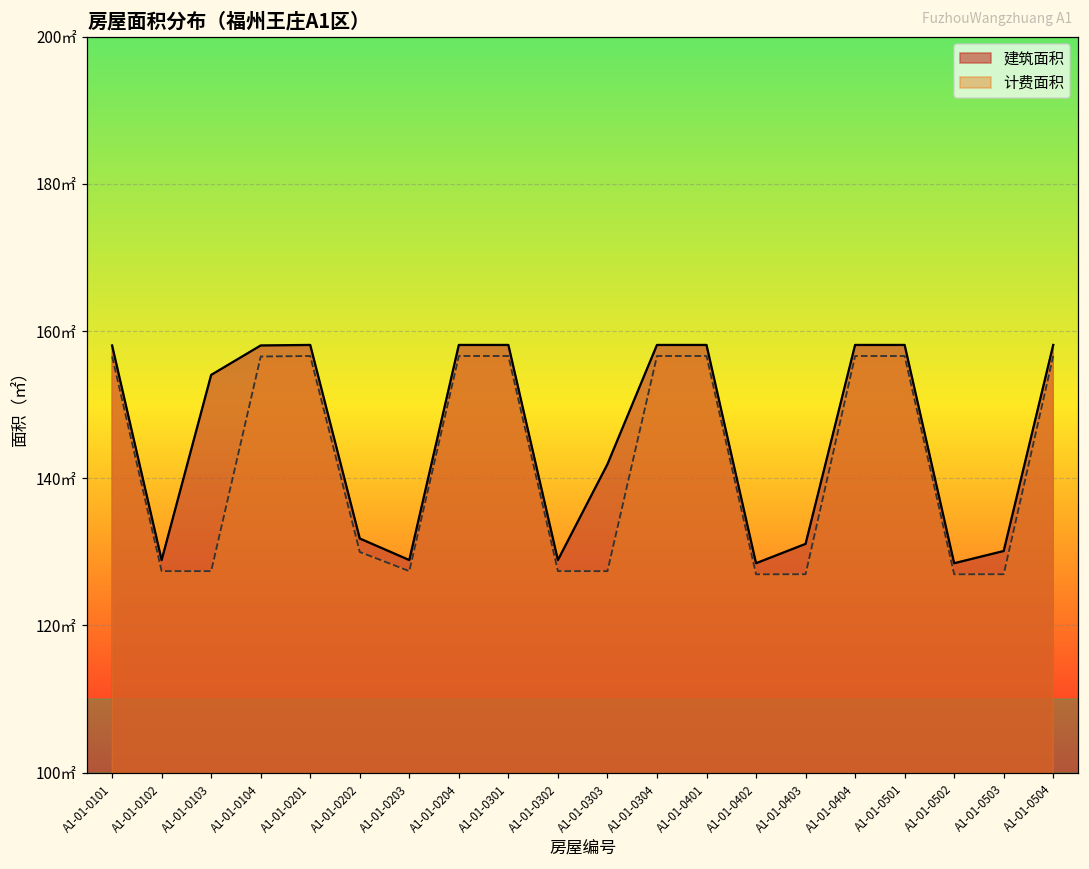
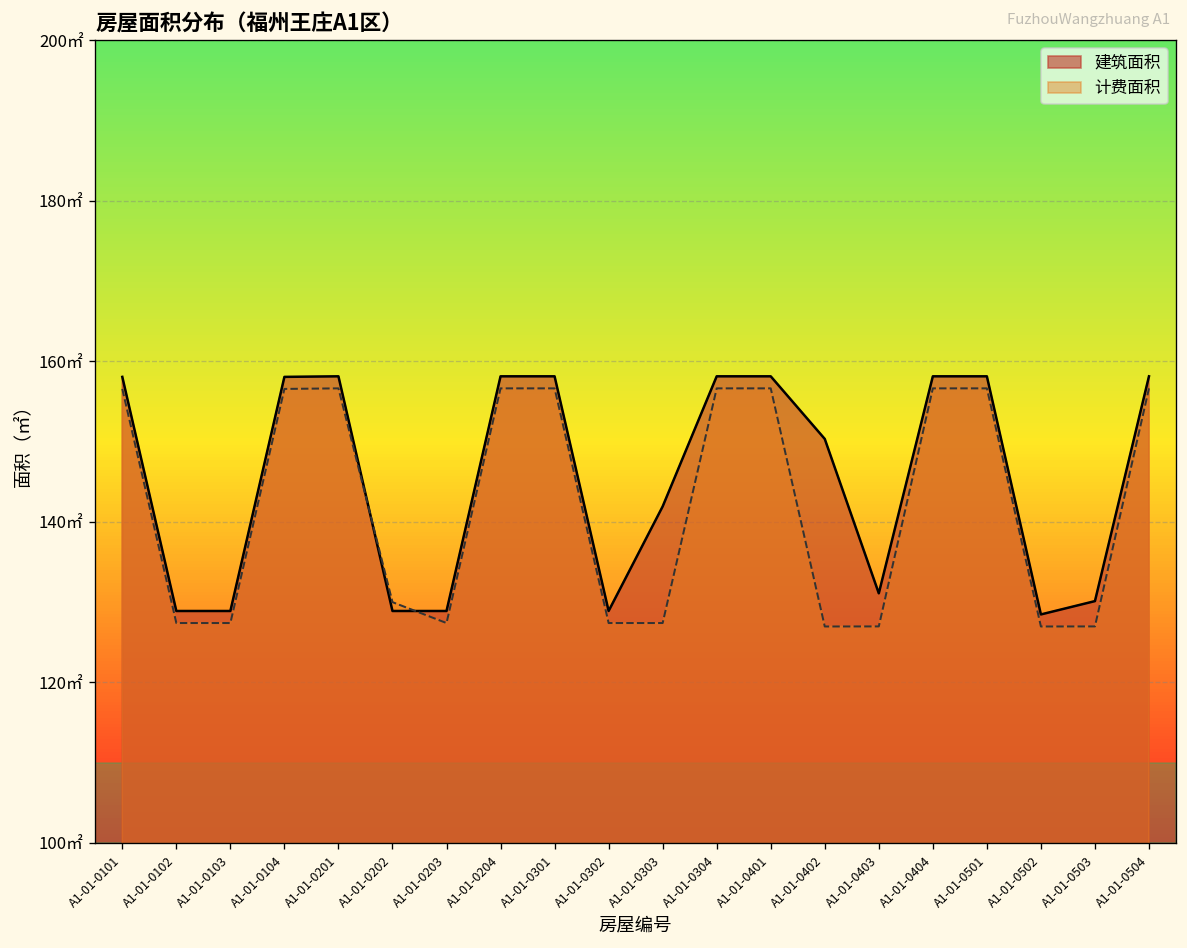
建筑面积, A1-01-0103: 154㎡ -> 129㎡
建筑面积, A1-01-0202: 132㎡ -> 129㎡
建筑面积, A1-01-0402: 128㎡ -> 150㎡
